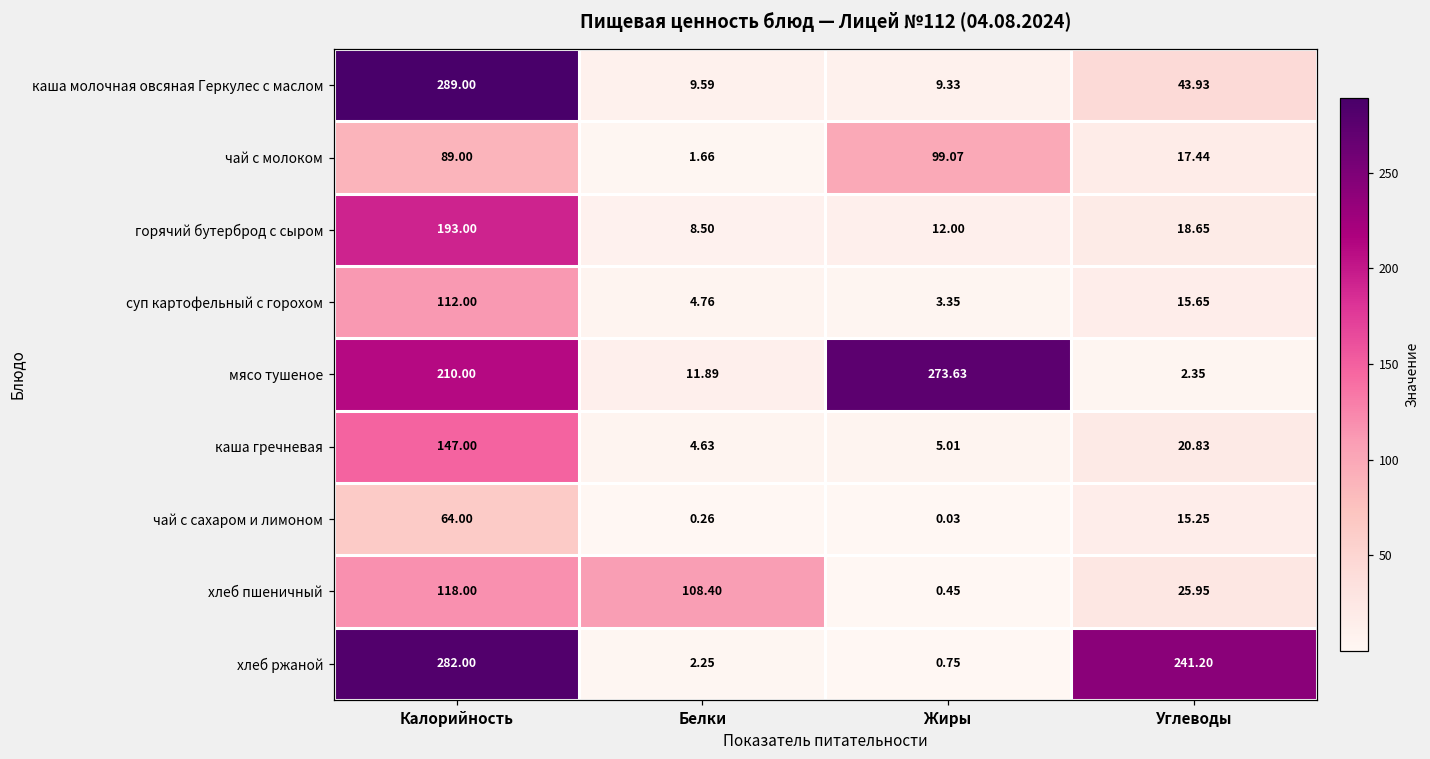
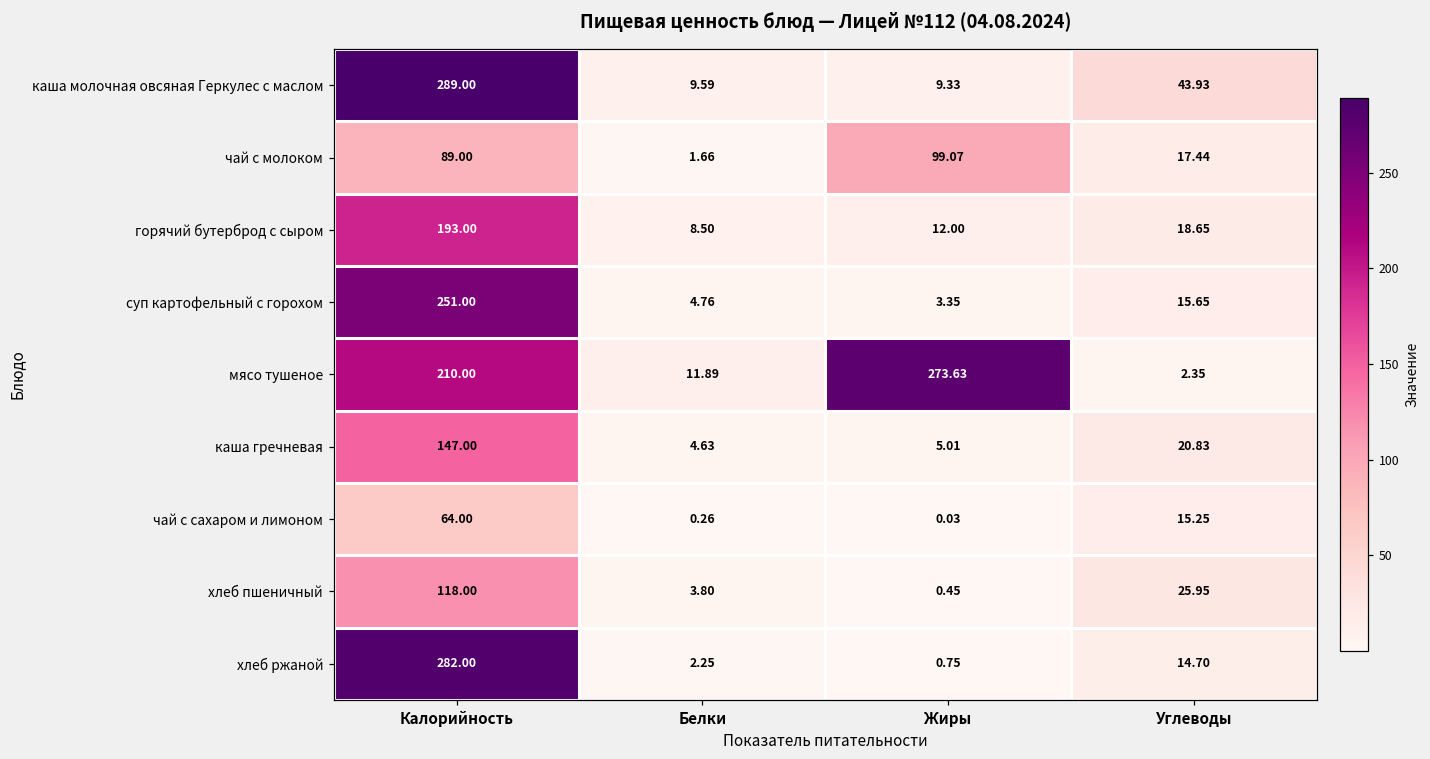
суп картофельный с горохом, Калорийность: 112.00 -> 251.00
хлеб пшеничный, Белки: 108.40 -> 3.80
хлеб ржаной, Углеводы: 241.20 -> 14.70
